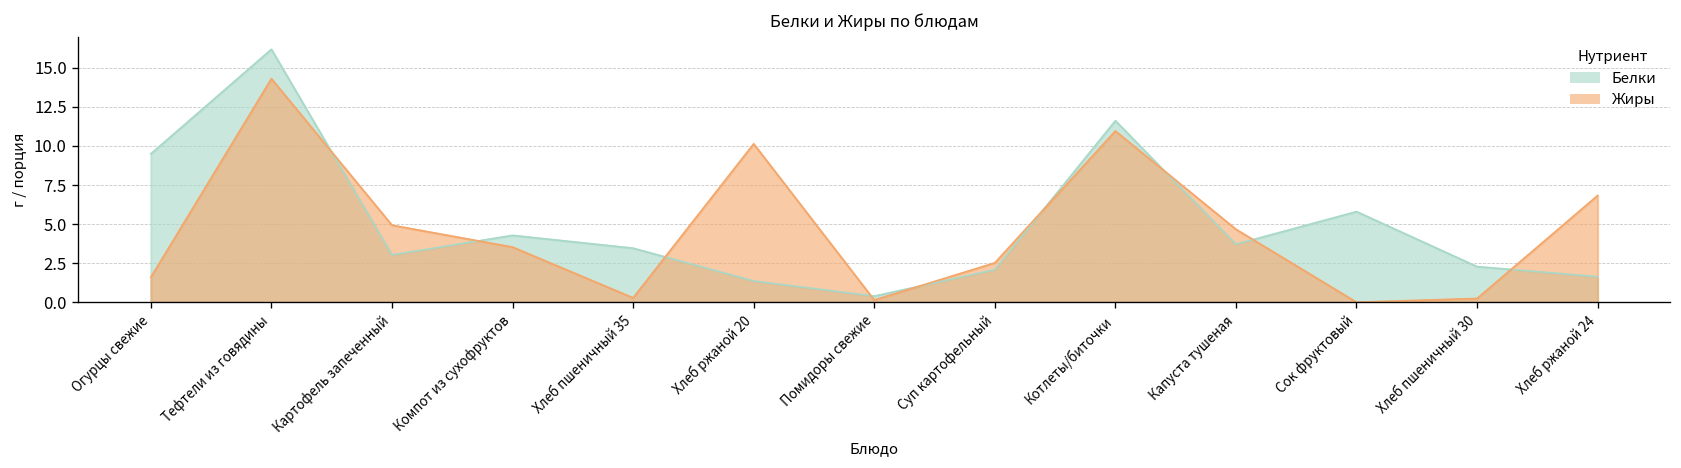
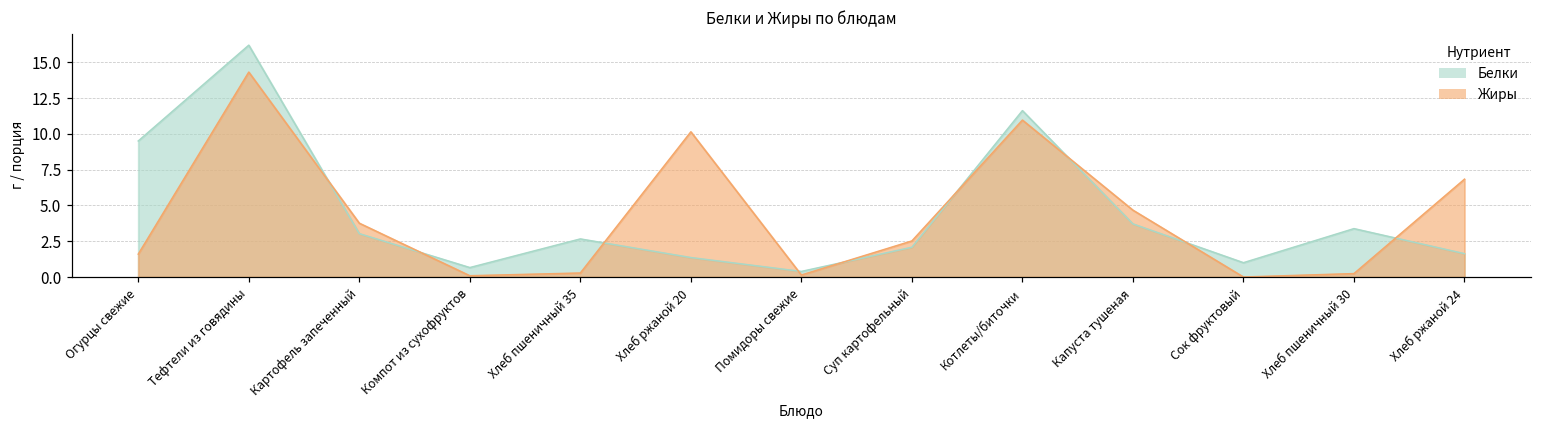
Жиры, Картофель запеченный: 4.9 -> 3.8
Белки, Компот из сухофруктов: 4.3 -> 0.7
Жиры, Компот из сухофруктов: 3.5 -> 0.1
Белки, Хлеб пшеничный 35: 3.5 -> 2.7
Белки, Сок фруктовый: 5.8 -> 1.0
Белки, Хлеб пшеничный 30: 2.3 -> 3.4
